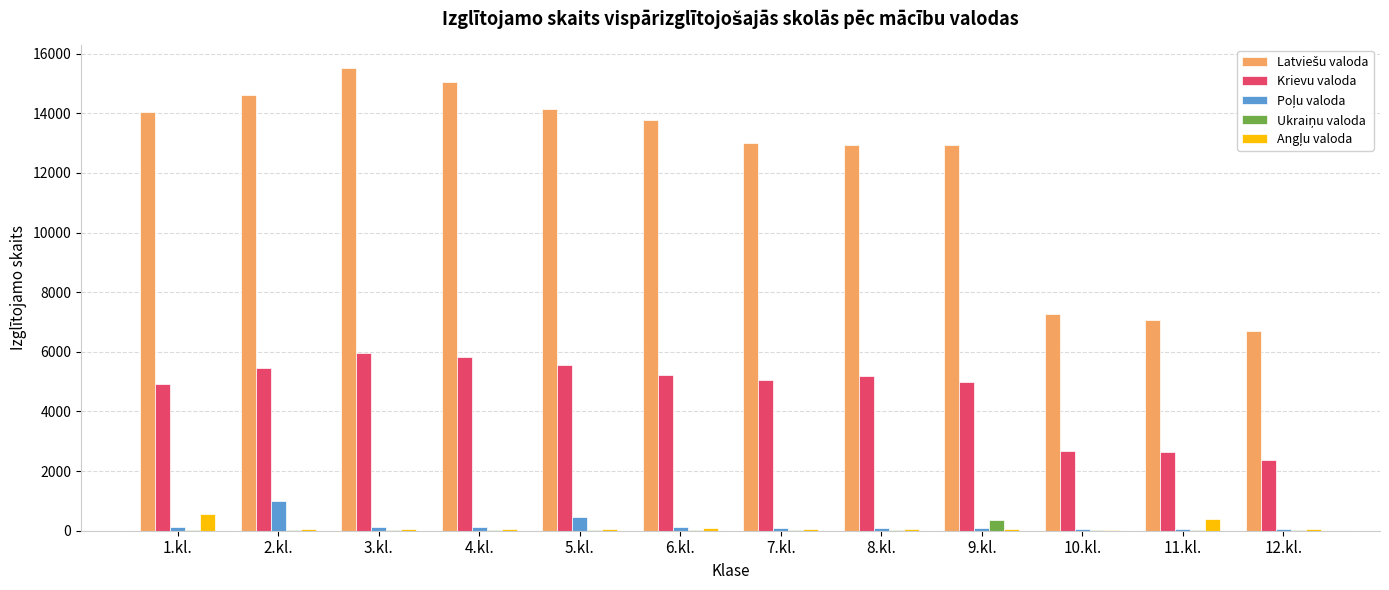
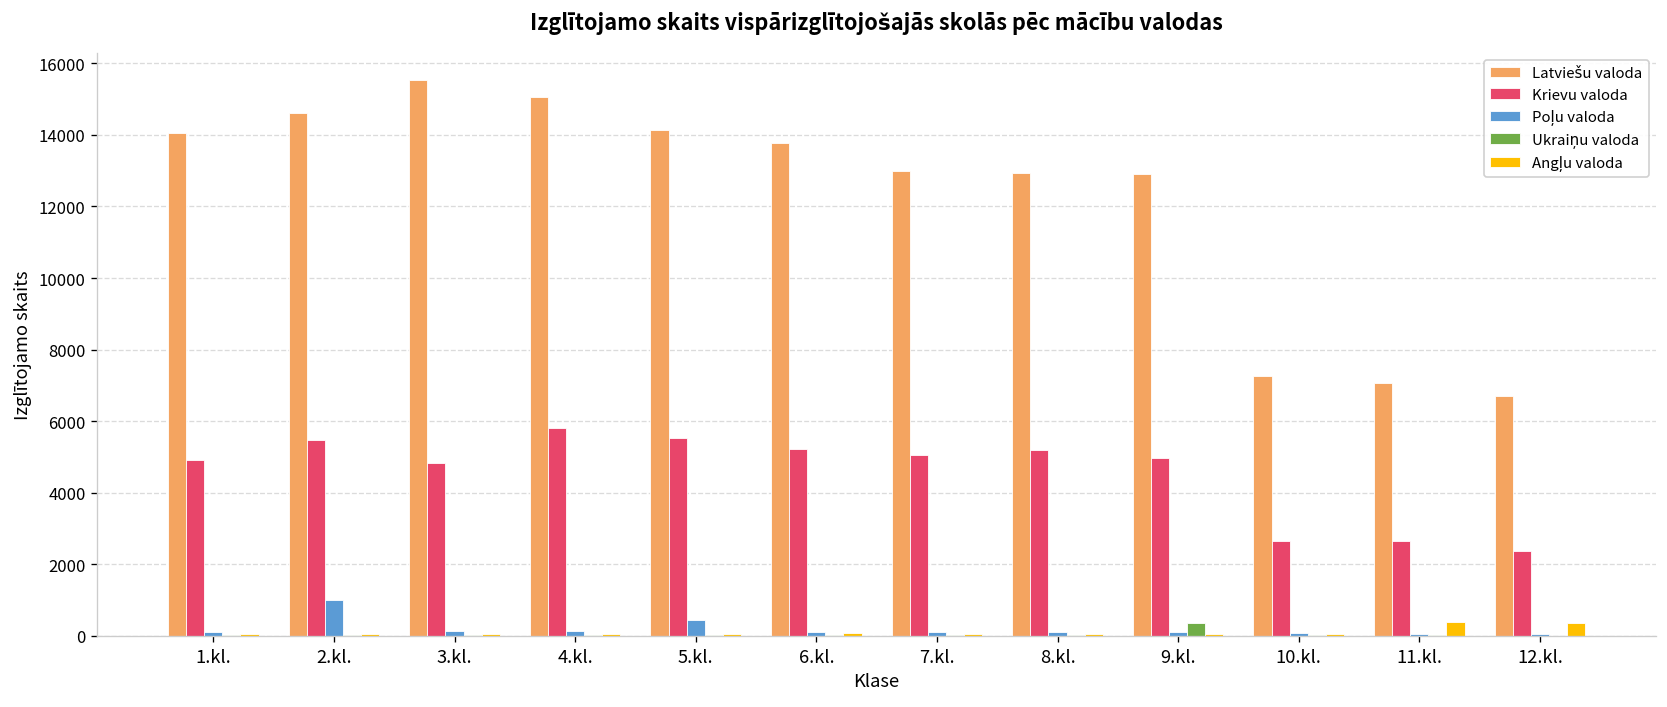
Angļu valoda, 1.kl.: 600 -> 100
Krievu valoda, 3.kl.: 5900 -> 4800
Angļu valoda, 12.kl.: 0 -> 400
